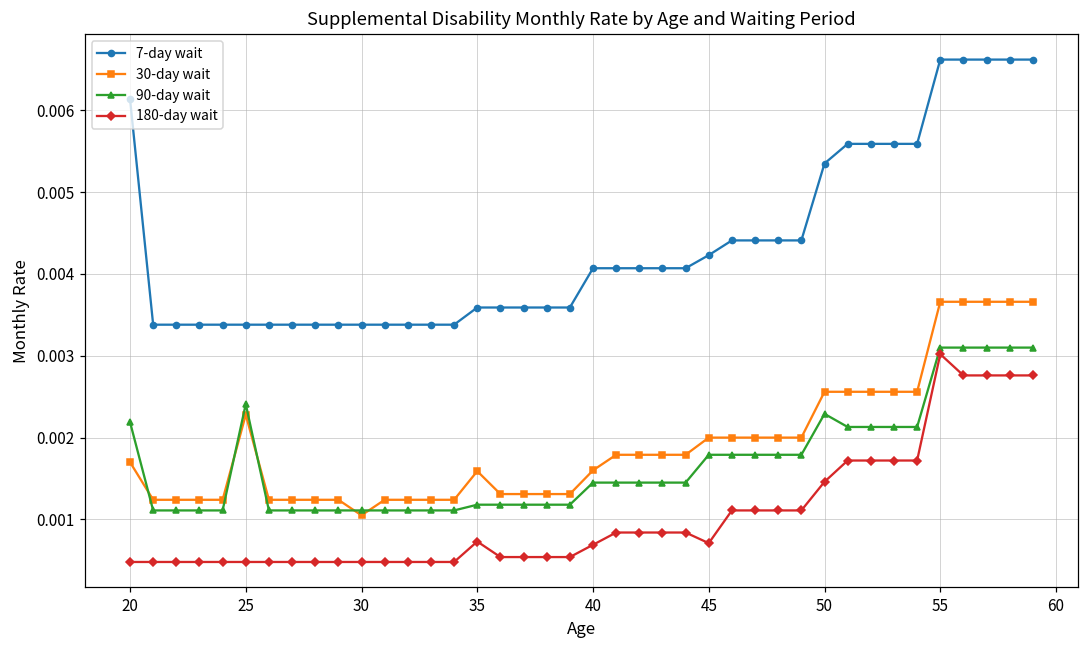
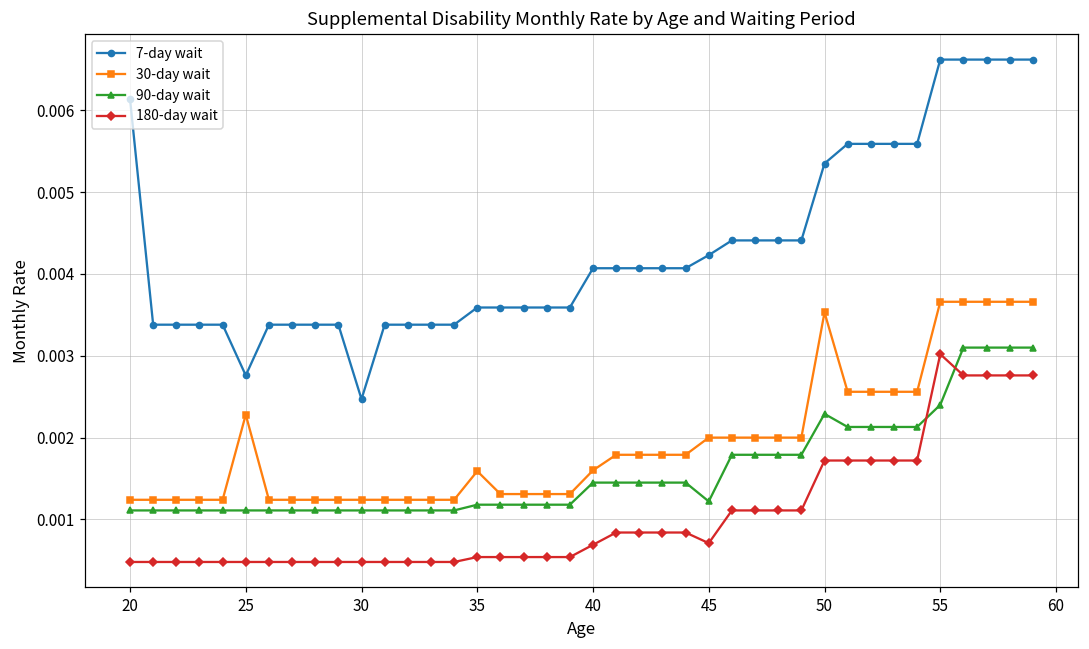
30-day wait, 20: 0.0017 -> 0.0012
90-day wait, 20: 0.0022 -> 0.0011
7-day wait, 25: 0.0034 -> 0.0028
90-day wait, 25: 0.0024 -> 0.0011
7-day wait, 30: 0.0034 -> 0.0025
30-day wait, 30: 0.0011 -> 0.0012
180-day wait, 35: 0.0007 -> 0.0005
90-day wait, 45: 0.0018 -> 0.0012
30-day wait, 50: 0.0026 -> 0.0035
180-day wait, 50: 0.0015 -> 0.0017
90-day wait, 55: 0.0031 -> 0.0024
